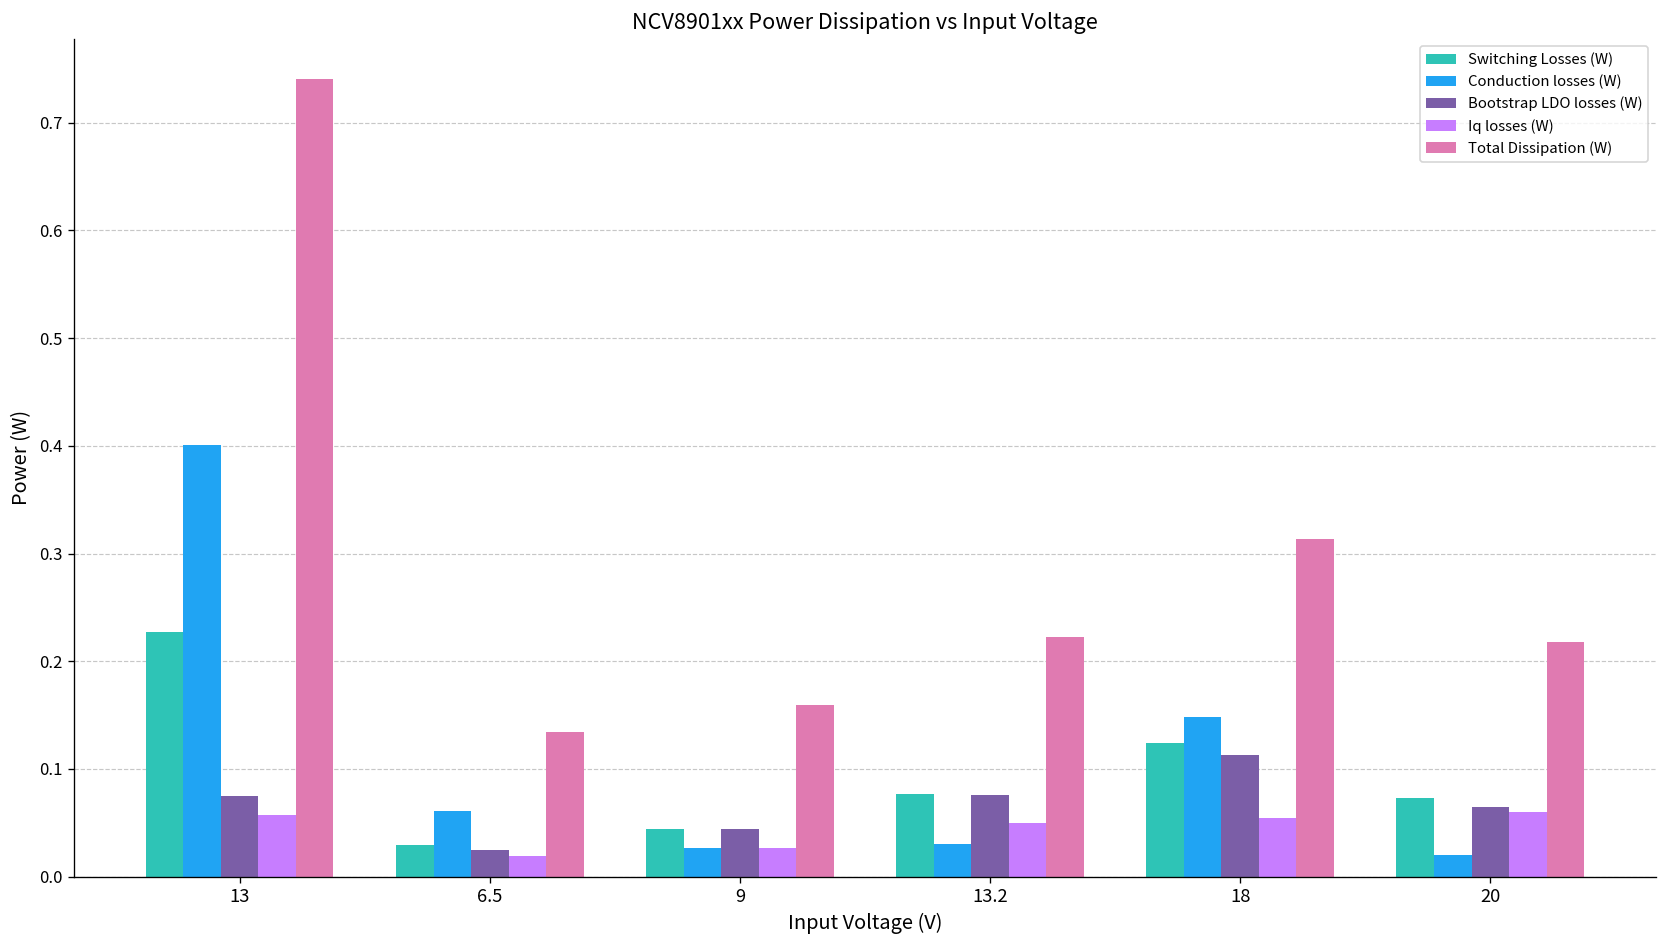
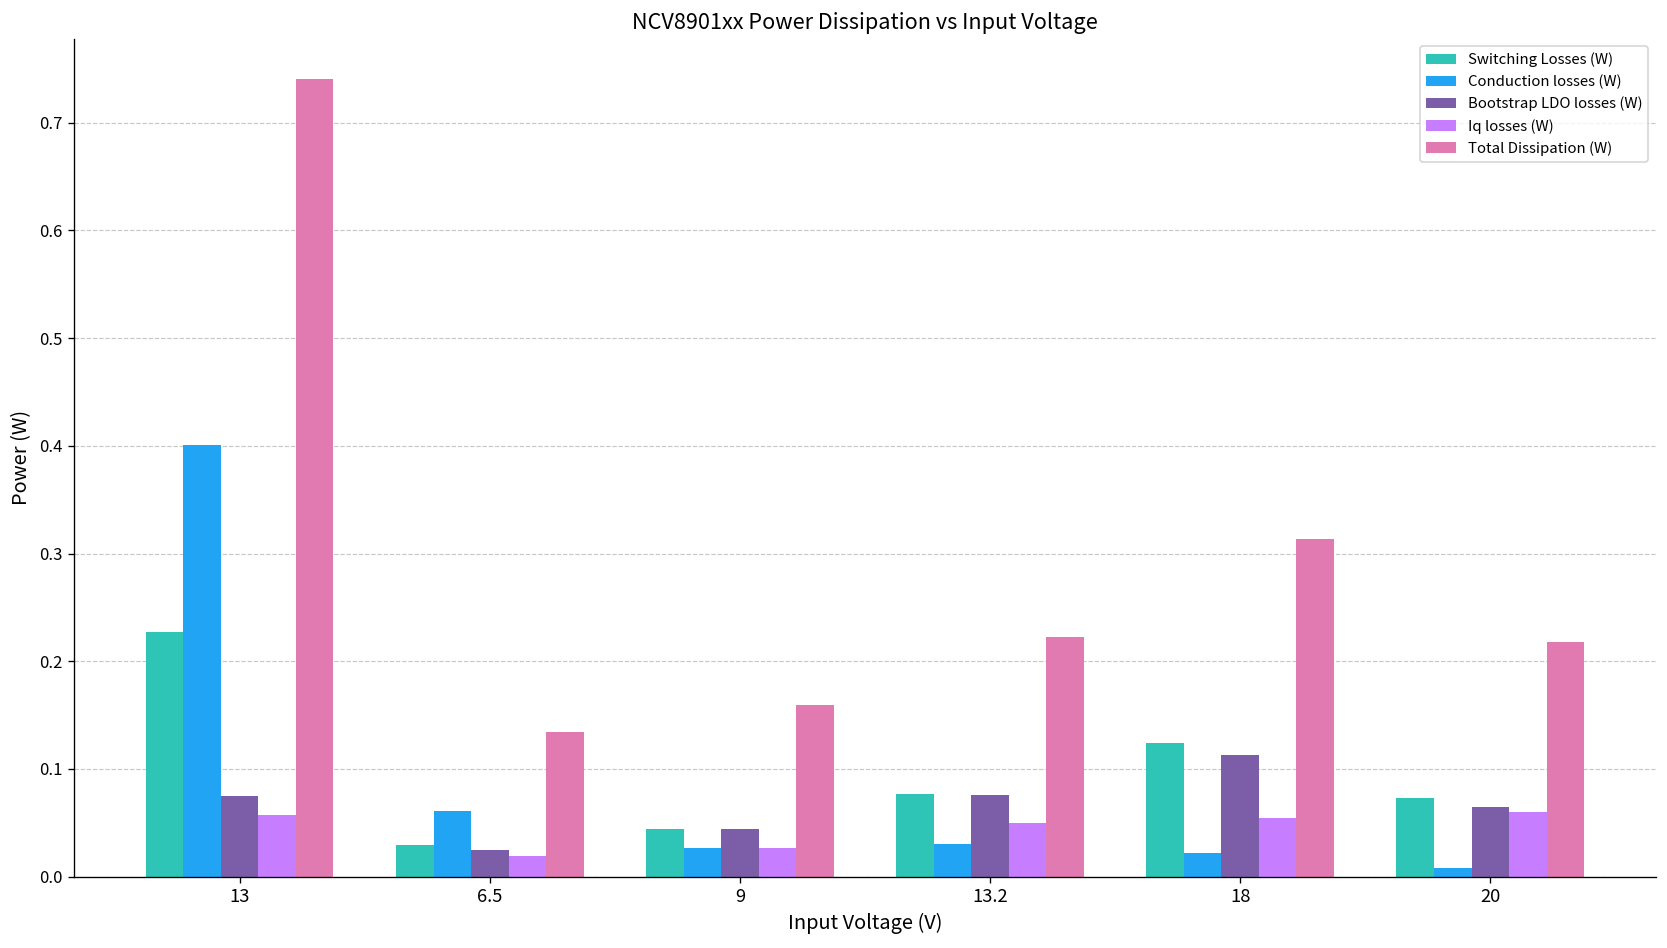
Conduction losses (W), 18: 0.15 -> 0.02
Conduction losses (W), 20: 0.02 -> 0.01
